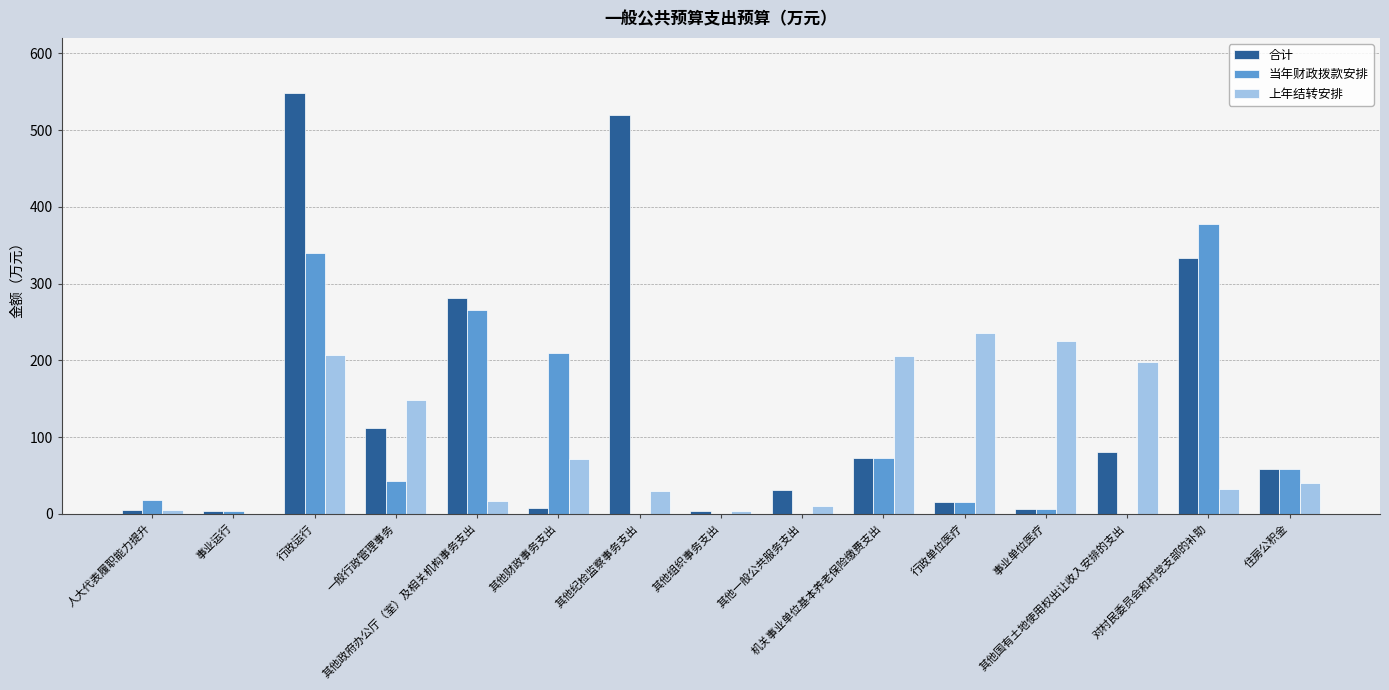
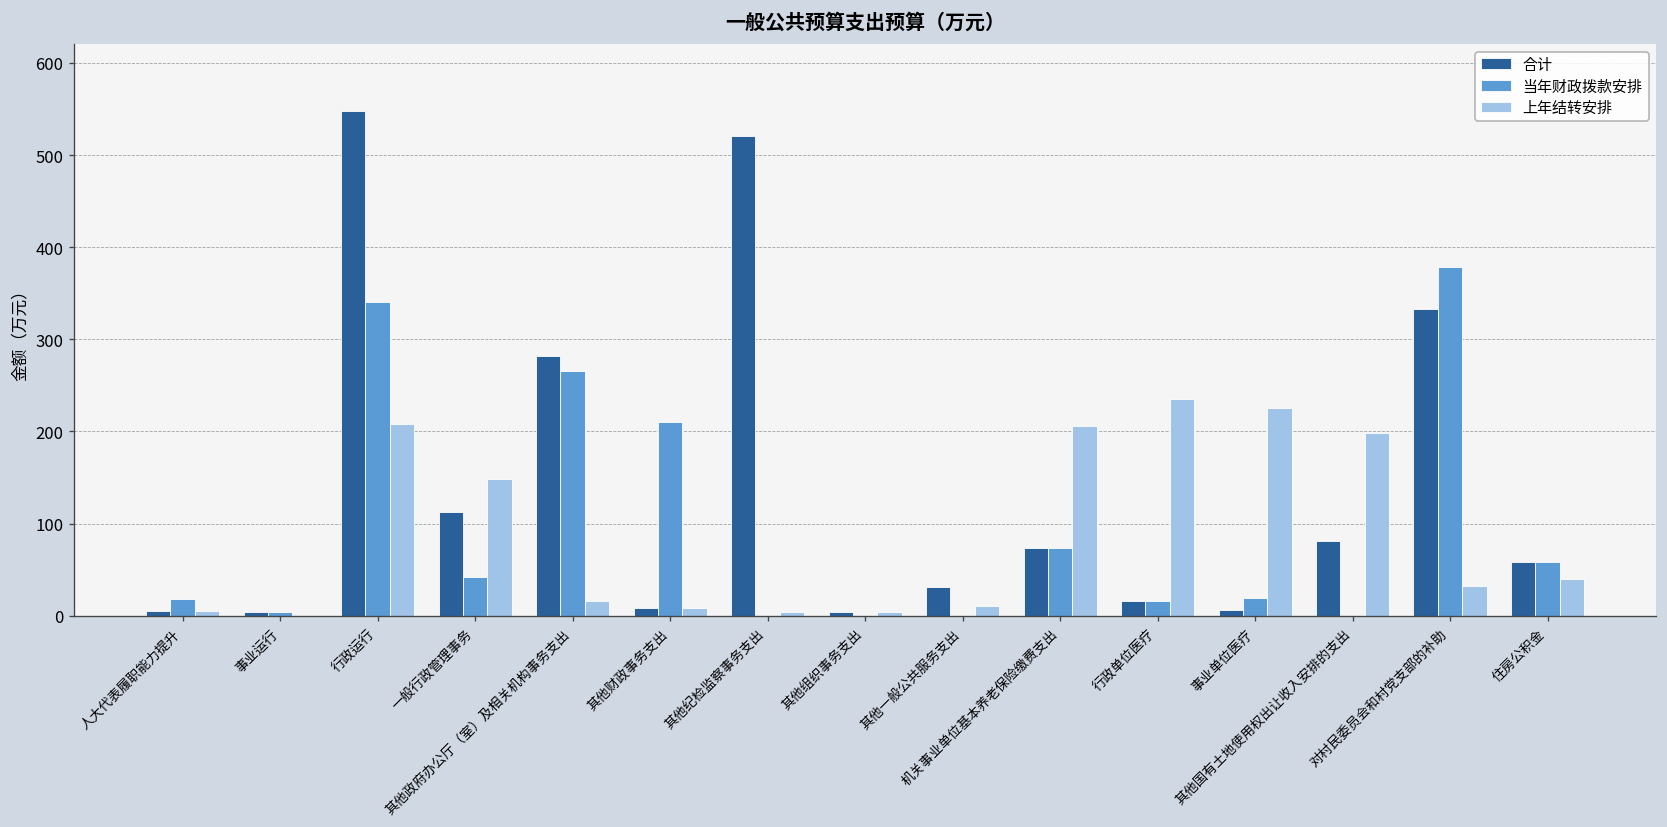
上年结转安排, 其他财政事务支出: 70 -> 10
上年结转安排, 其他纪检监察事务支出: 30 -> 0
当年财政拨款安排, 事业单位医疗: 10 -> 20
